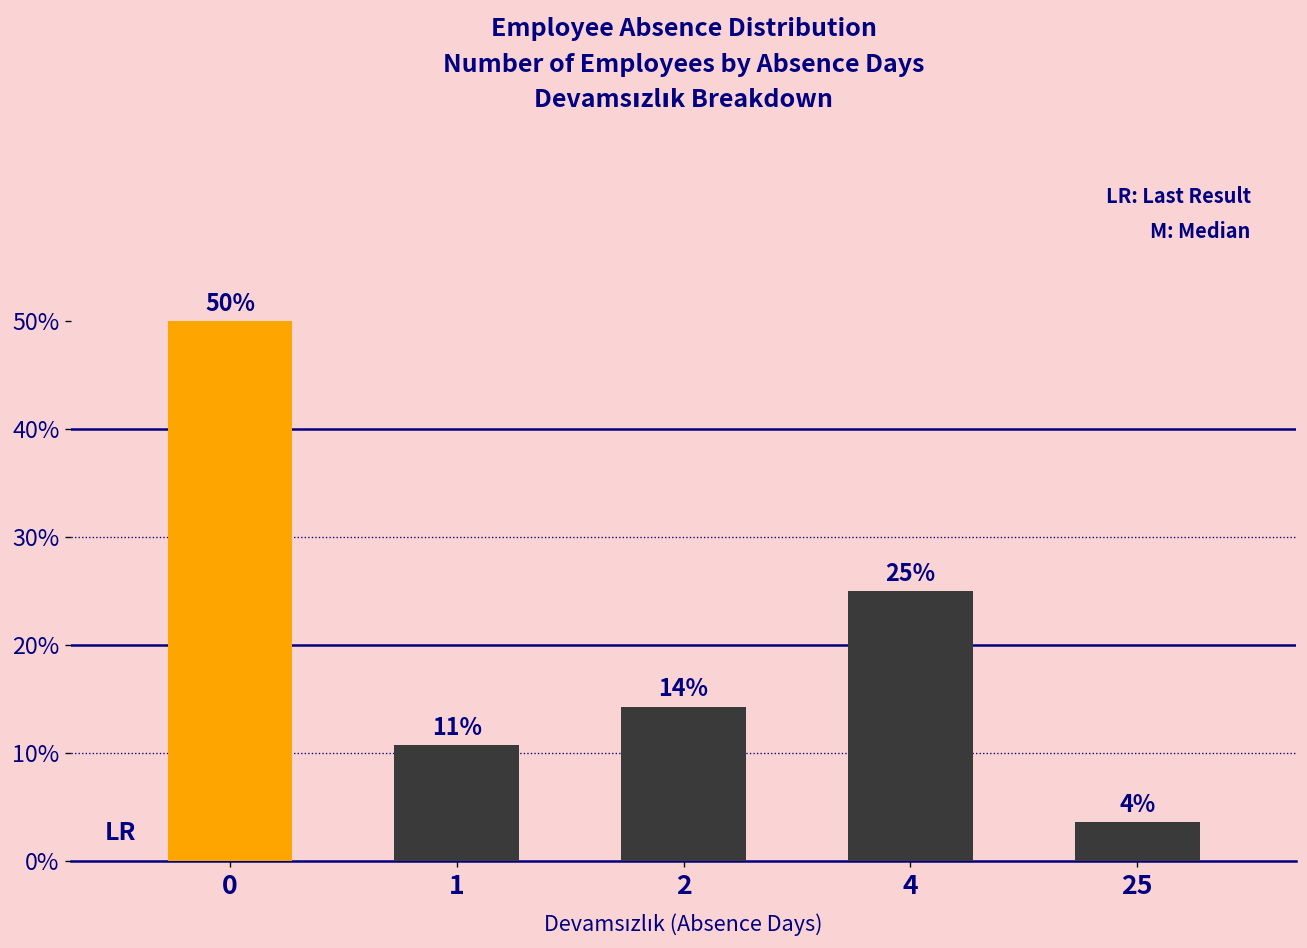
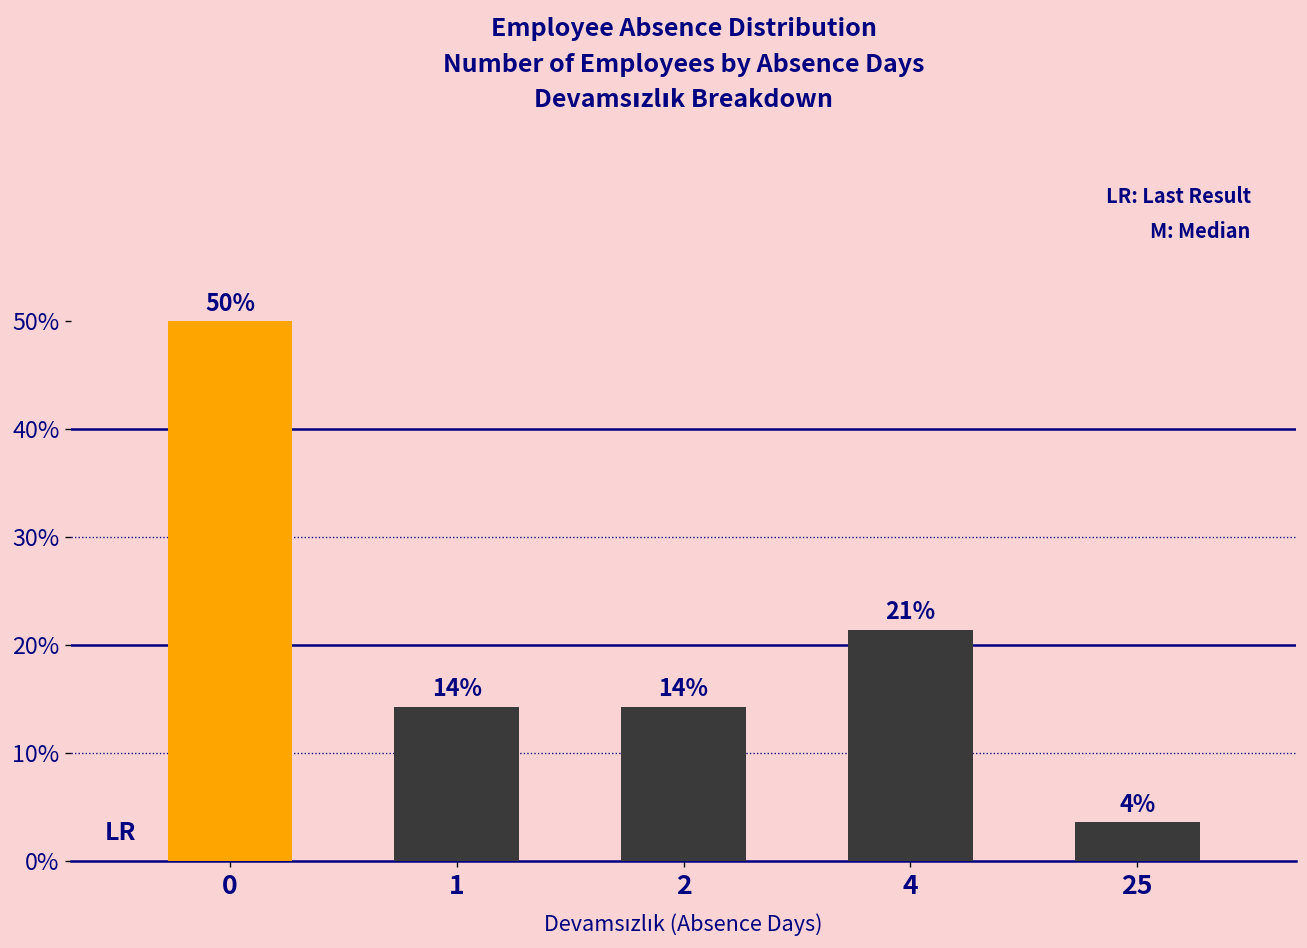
1: 11% -> 14%
4: 25% -> 21%
